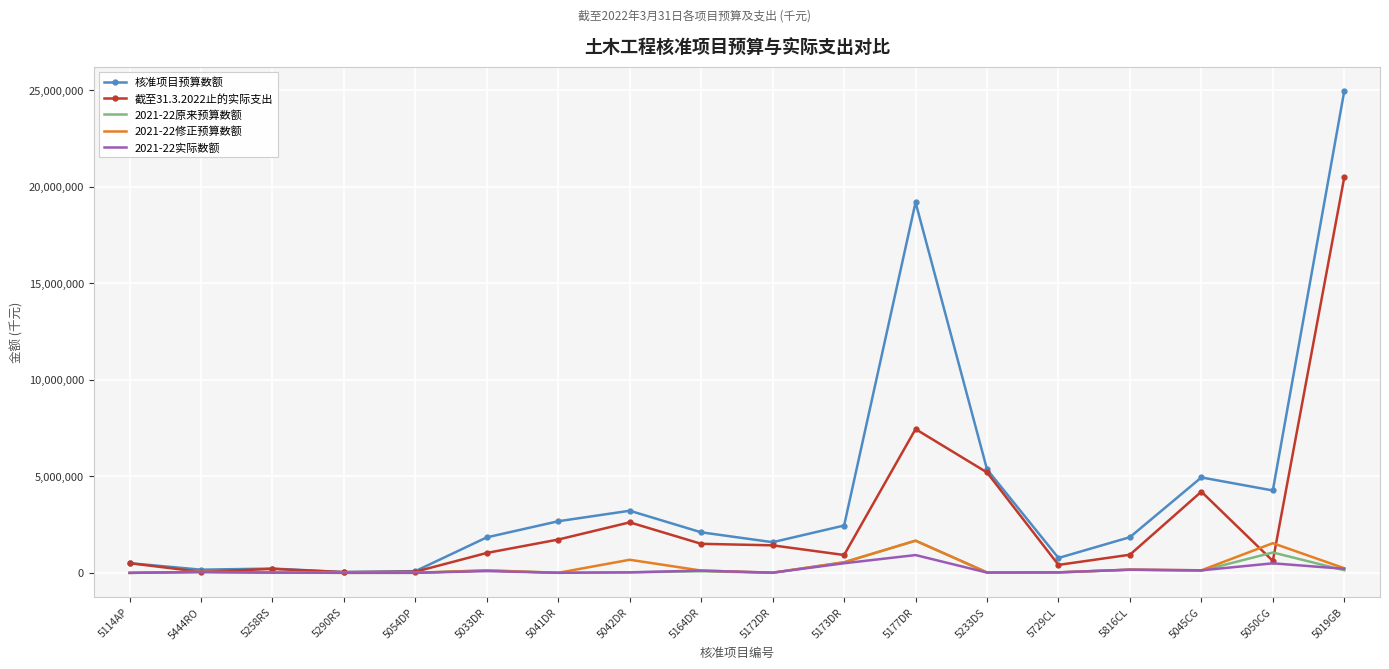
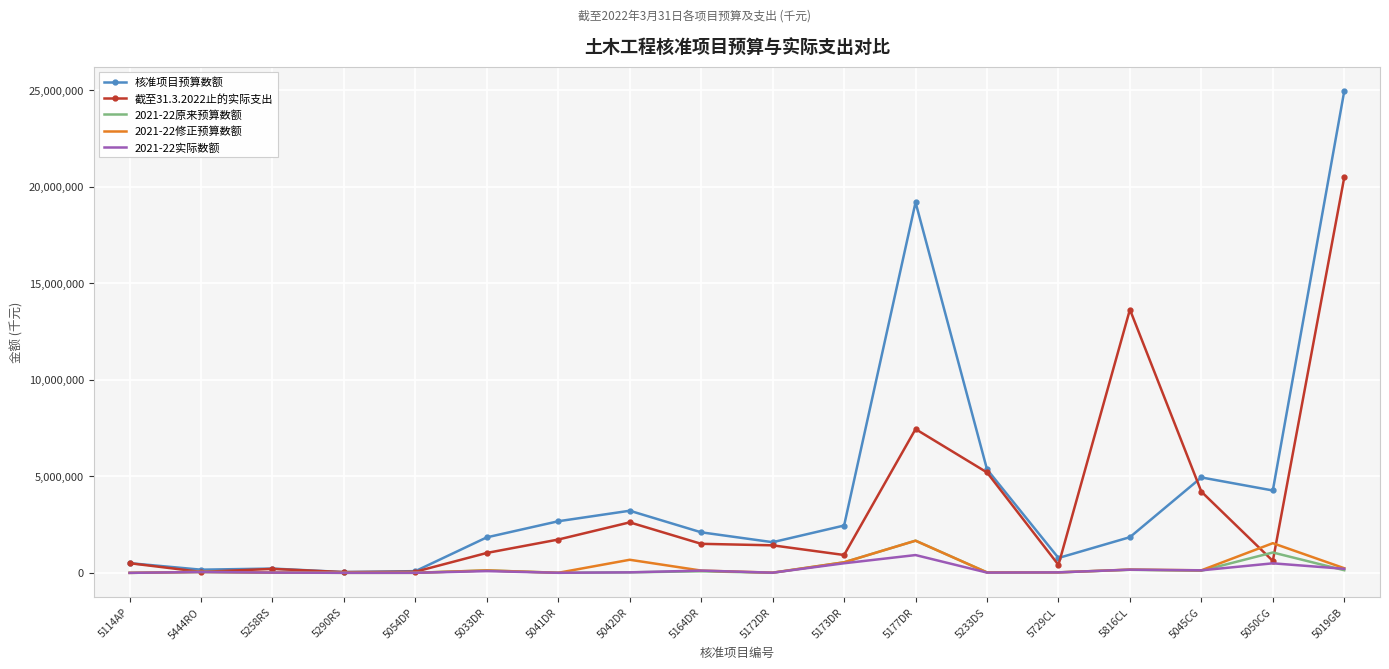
截至31.3.2022止的实际支出, 5816CL: 900,000 -> 13,600,000
